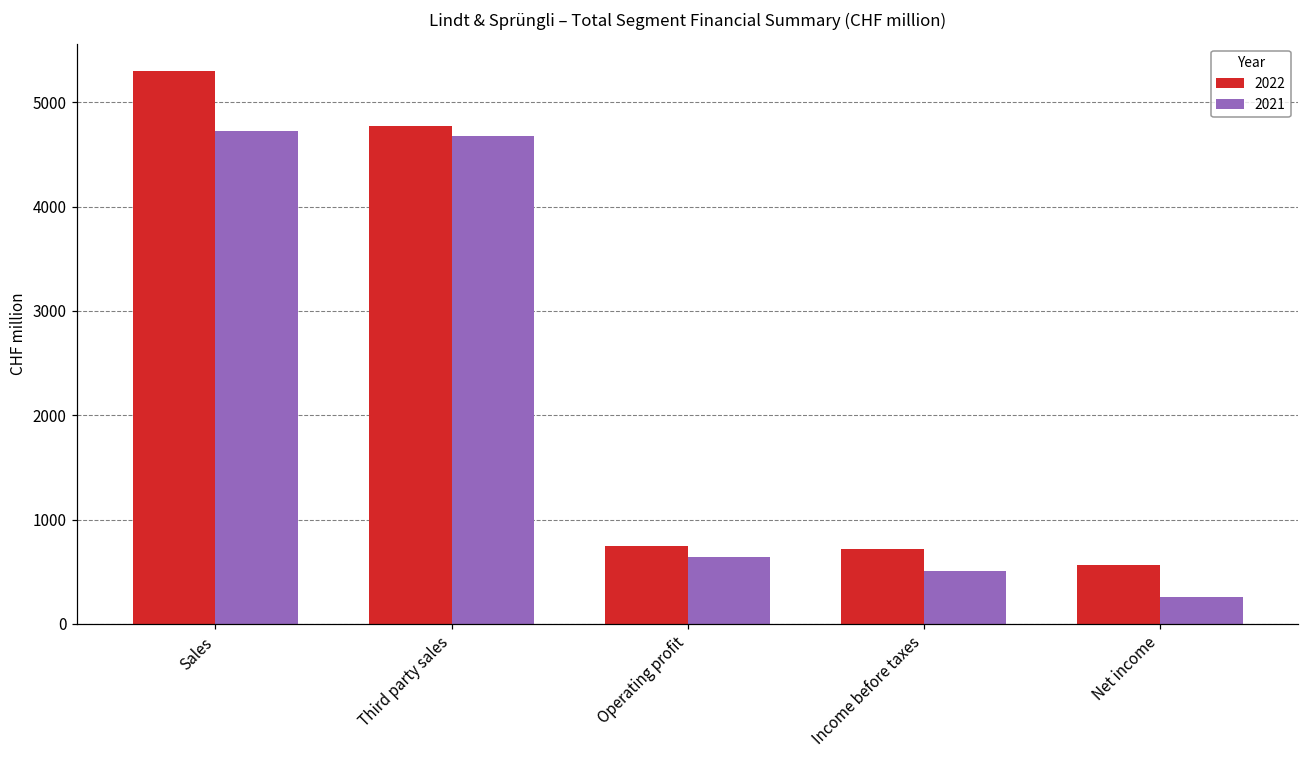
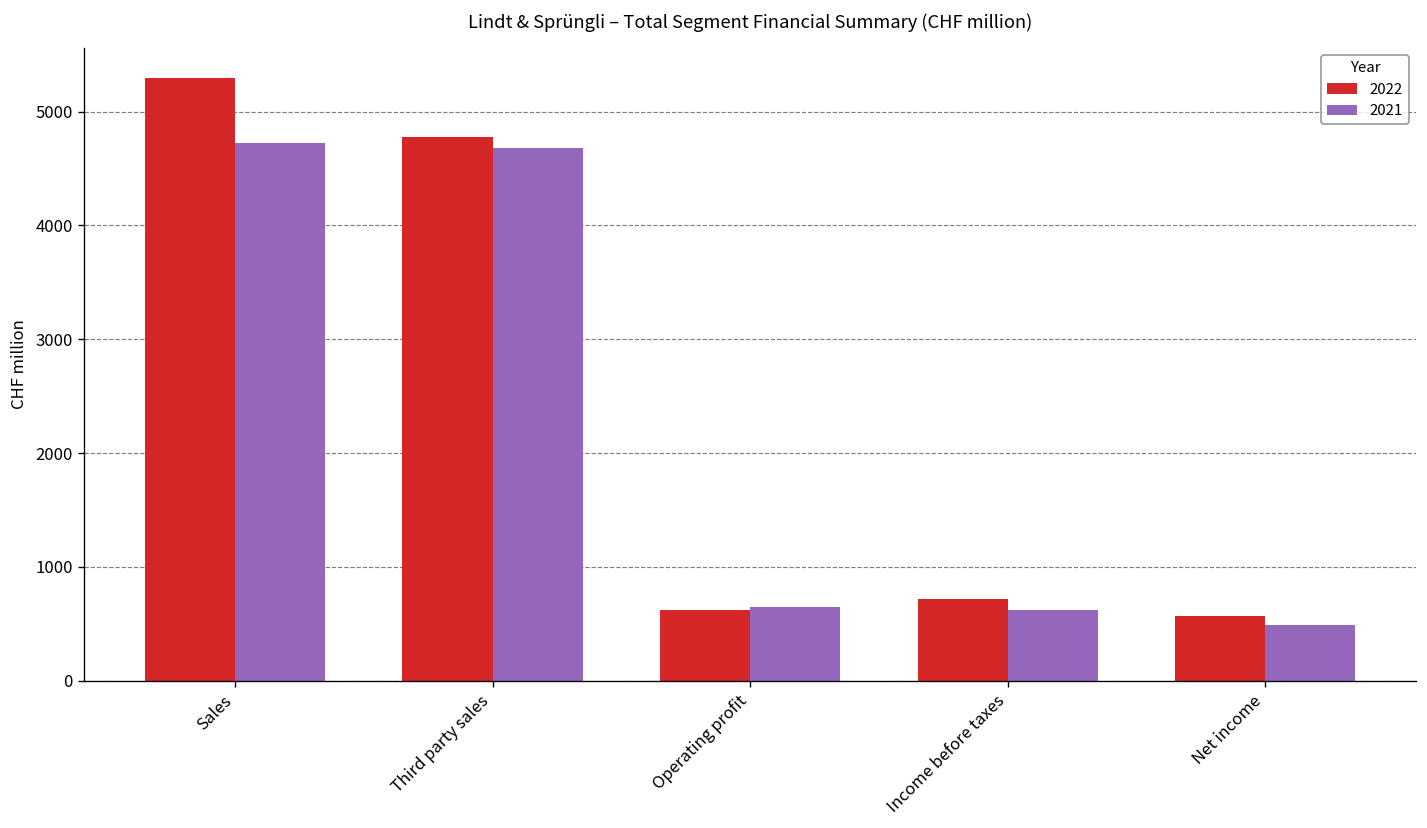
2022, Operating profit: 700 -> 600
2021, Income before taxes: 500 -> 600
2021, Net income: 300 -> 500
